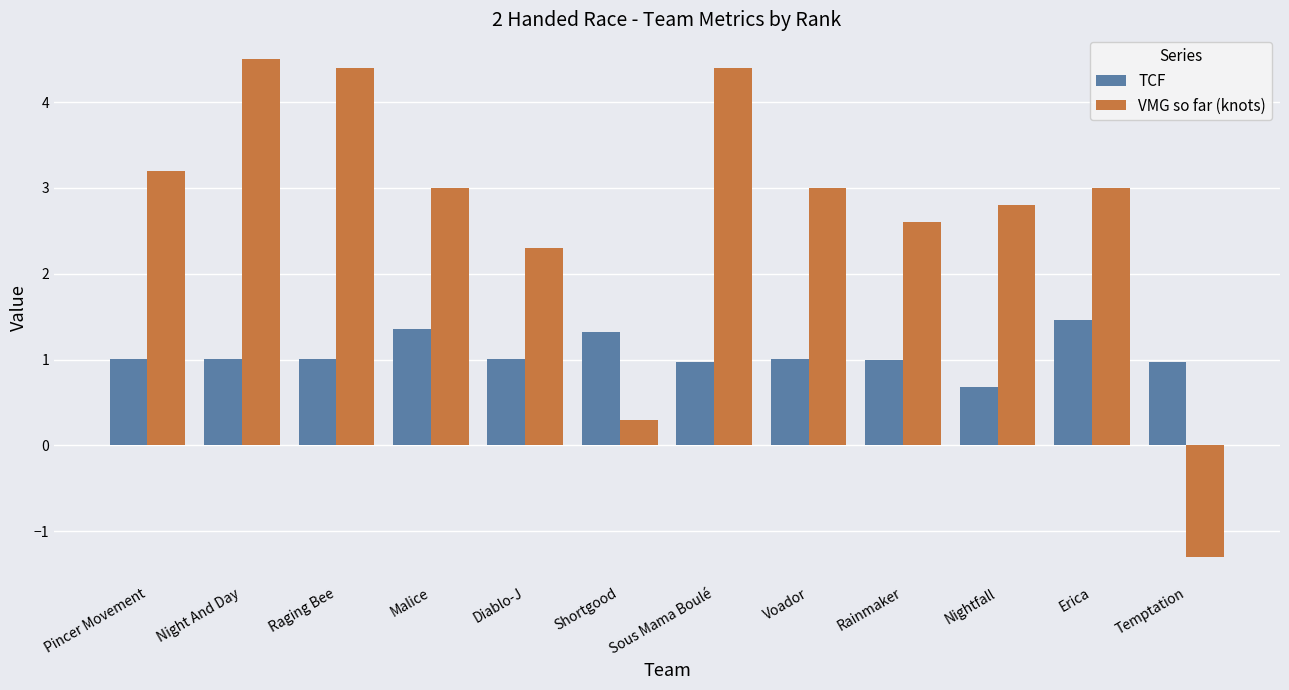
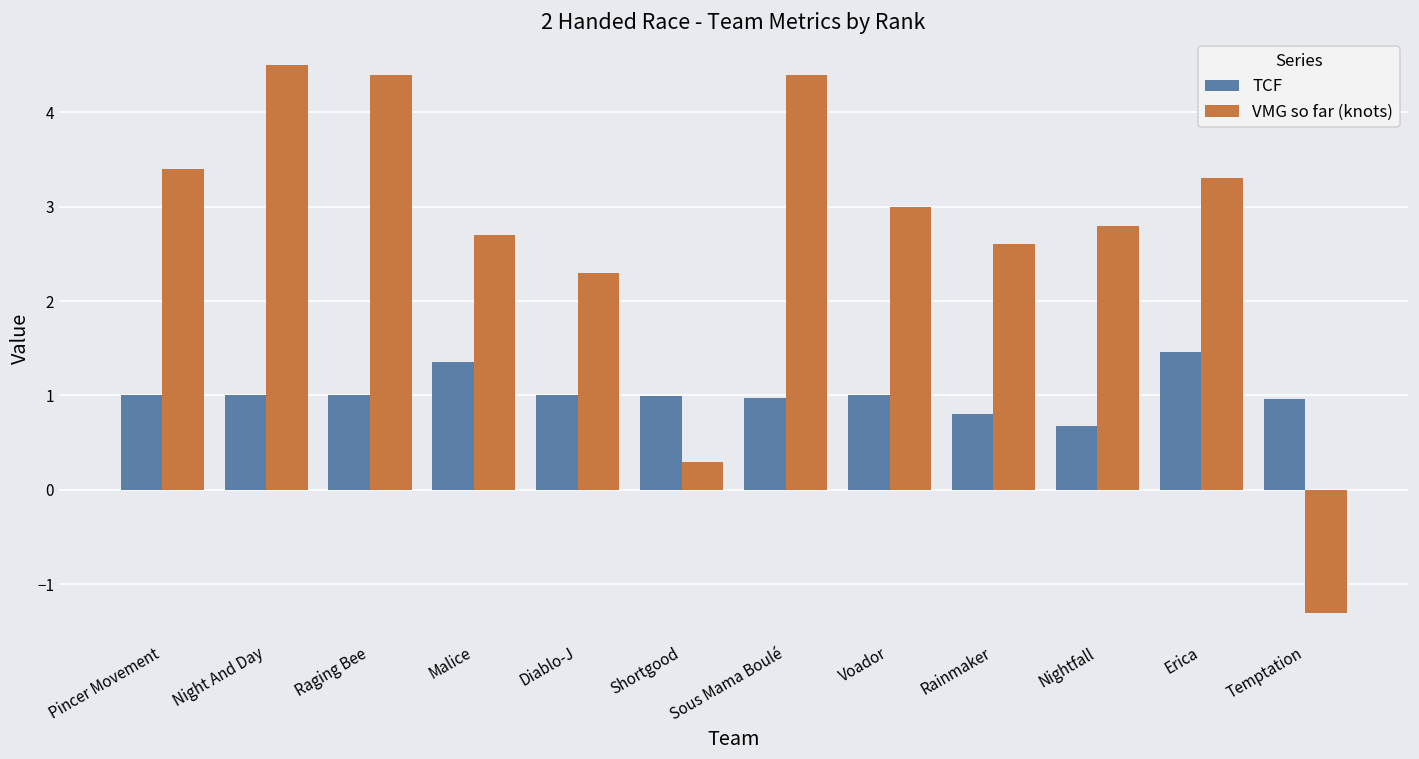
VMG so far (knots), Pincer Movement: 3.2 -> 3.4
VMG so far (knots), Malice: 3.0 -> 2.7
TCF, Shortgood: 1.3 -> 1.0
TCF, Rainmaker: 1.0 -> 0.8
VMG so far (knots), Erica: 3.0 -> 3.3
